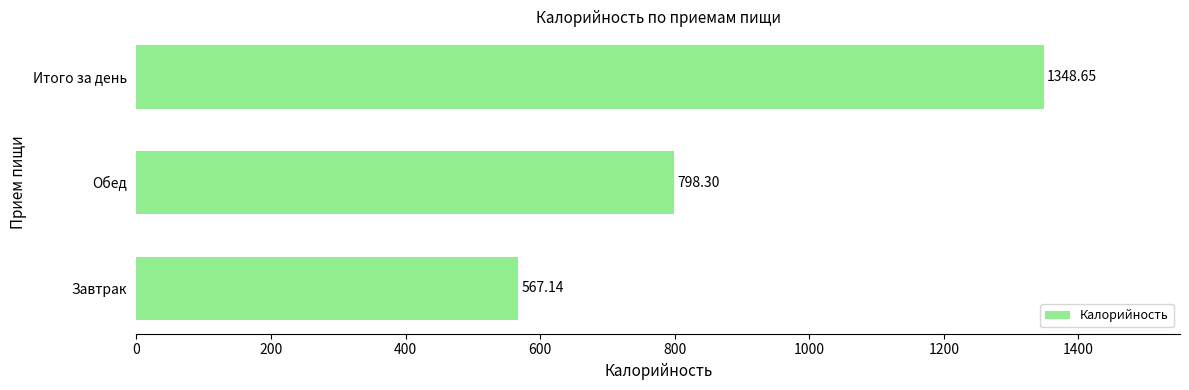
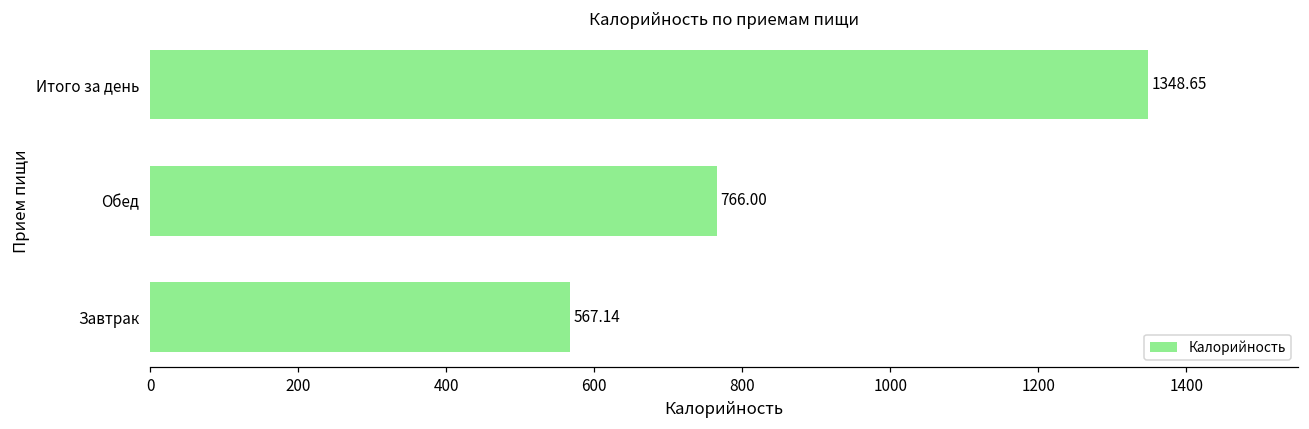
Обед: 798.30 -> 766.00
